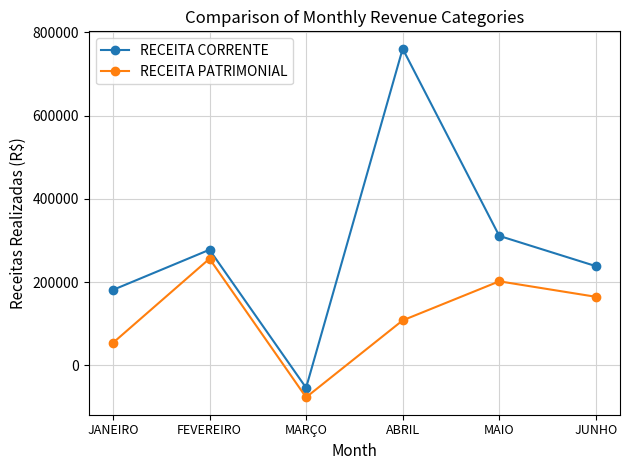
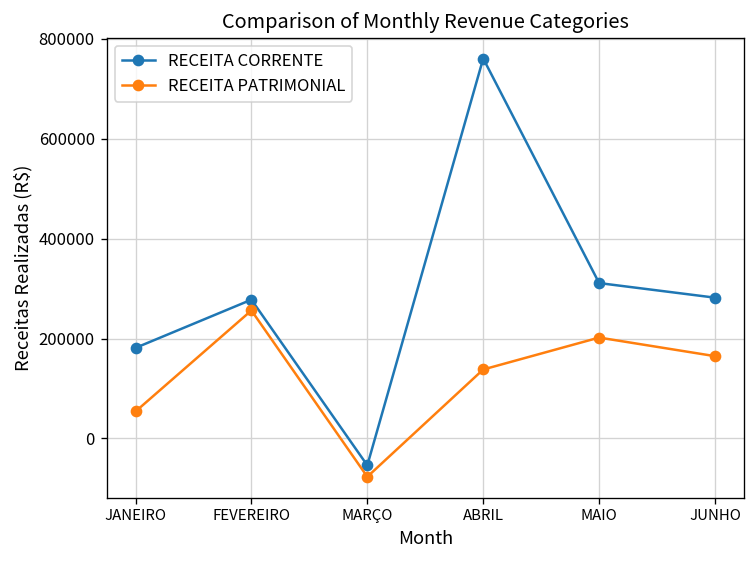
RECEITA PATRIMONIAL, ABRIL: 110000 -> 140000
RECEITA CORRENTE, JUNHO: 240000 -> 280000
